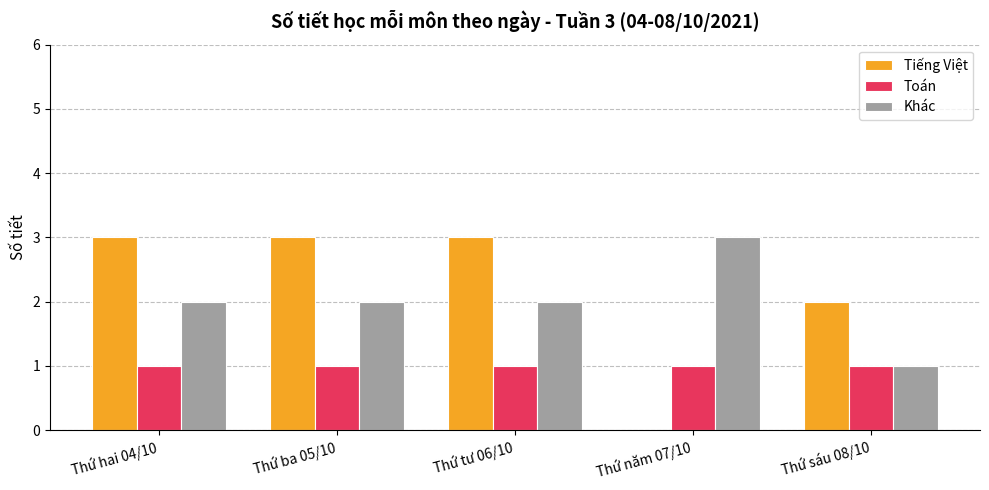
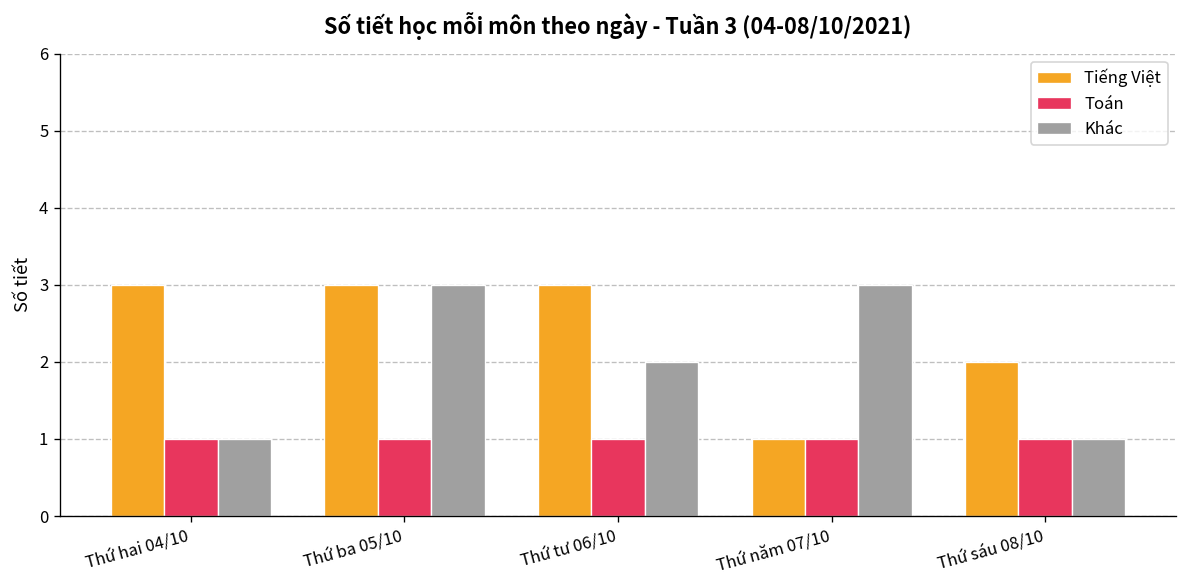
Khác, Thứ hai 04/10: 2 -> 1
Khác, Thứ ba 05/10: 2 -> 3
Tiếng Việt, Thứ năm 07/10: 0 -> 1
